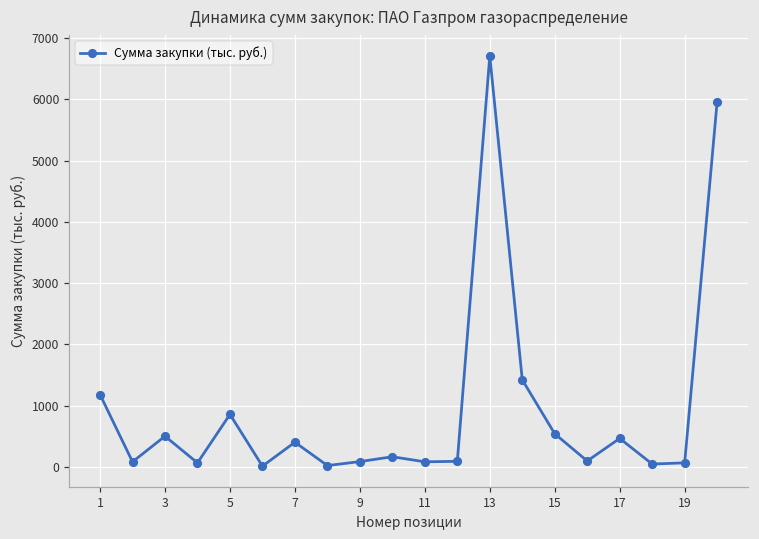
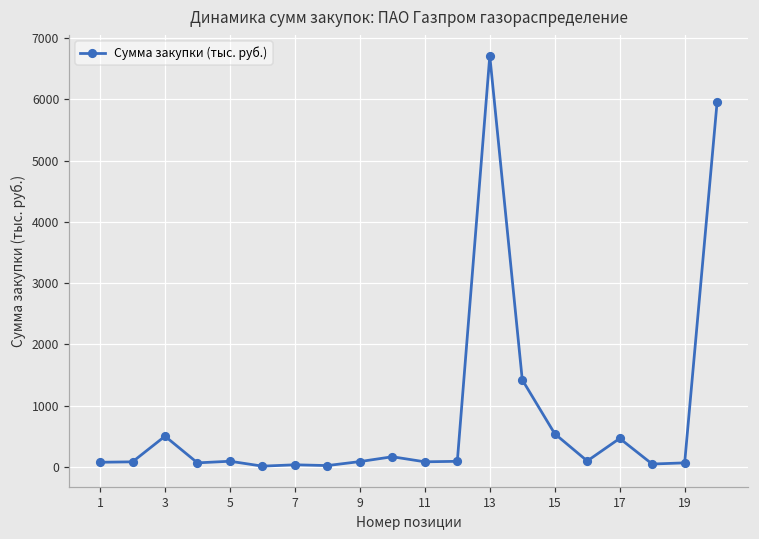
1: 1200 -> 100
5: 900 -> 100
7: 400 -> 0
